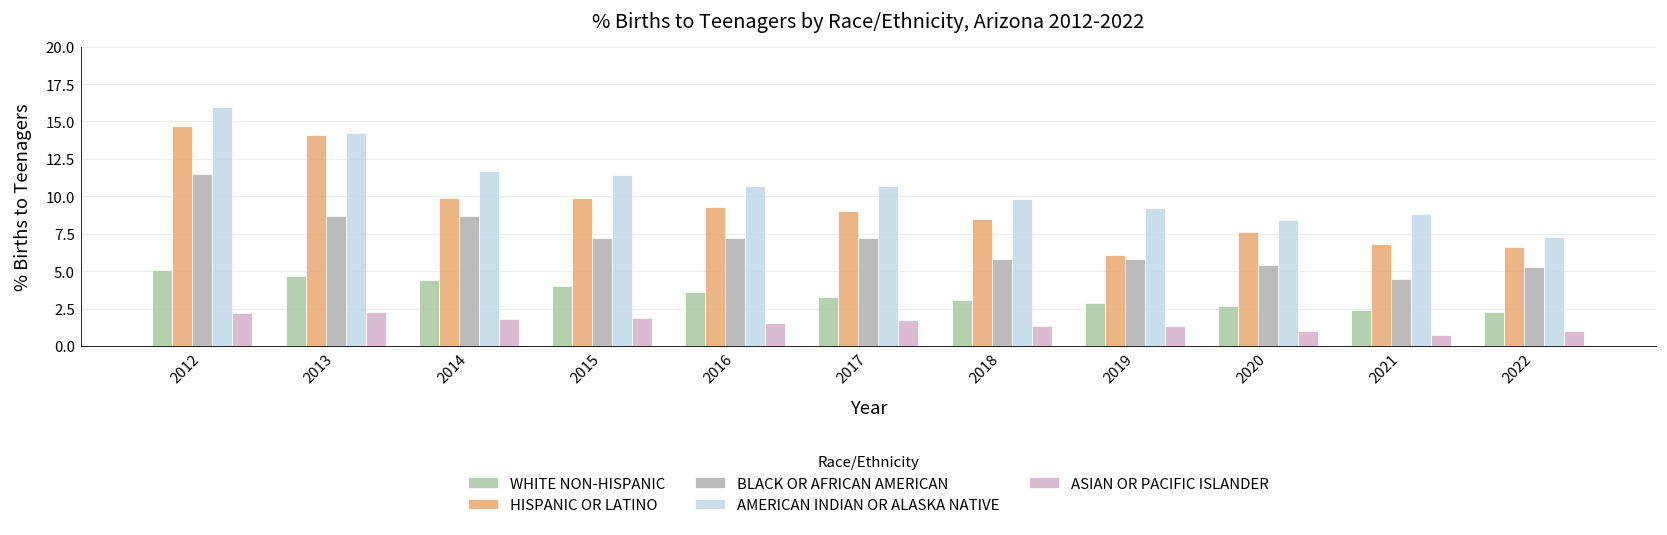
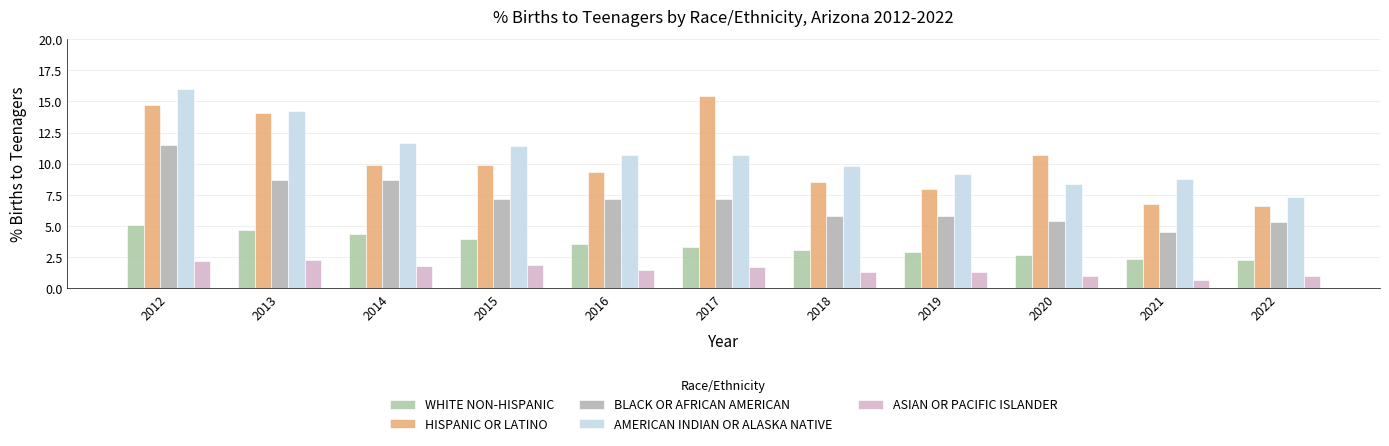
HISPANIC OR LATINO, 2017: 9.0 -> 15.4
HISPANIC OR LATINO, 2019: 6.1 -> 8.0
HISPANIC OR LATINO, 2020: 7.6 -> 10.7
